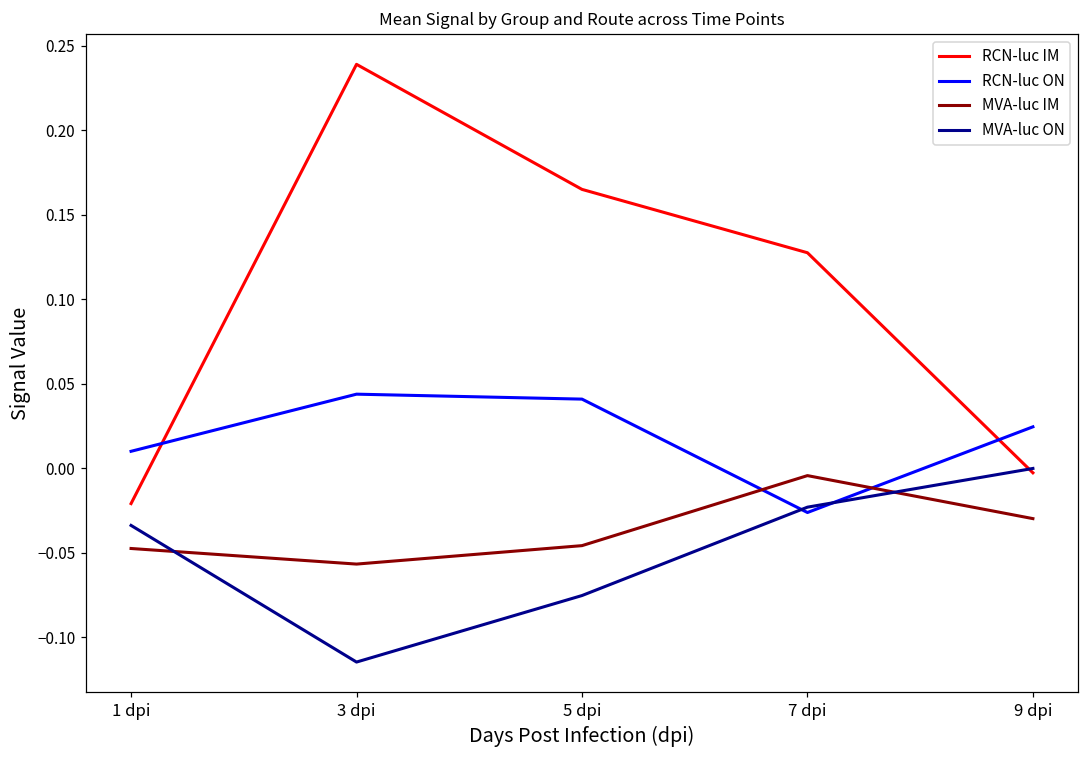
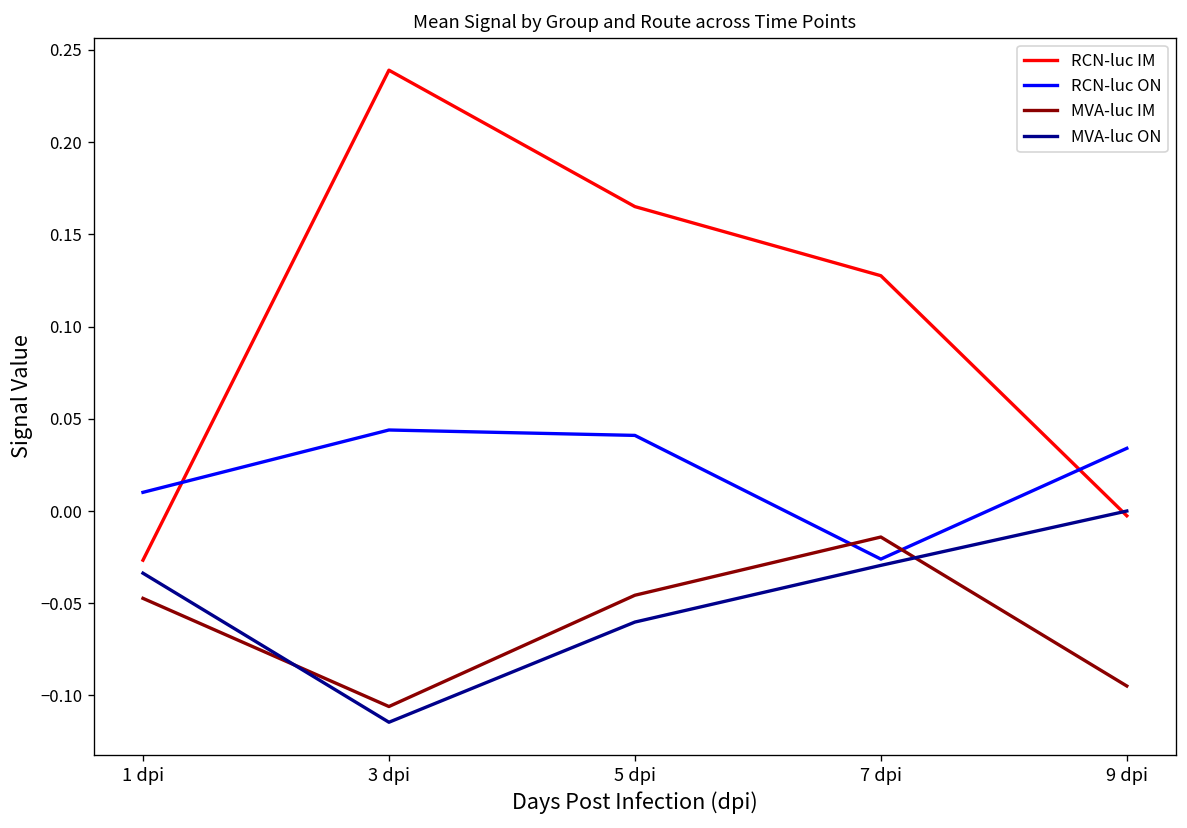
RCN-luc IM, 1 dpi: -0.021 -> -0.027
MVA-luc IM, 3 dpi: -0.057 -> -0.106
MVA-luc ON, 5 dpi: -0.075 -> -0.060
MVA-luc IM, 7 dpi: -0.004 -> -0.014
MVA-luc ON, 7 dpi: -0.023 -> -0.029
RCN-luc ON, 9 dpi: 0.025 -> 0.034
MVA-luc IM, 9 dpi: -0.030 -> -0.095
